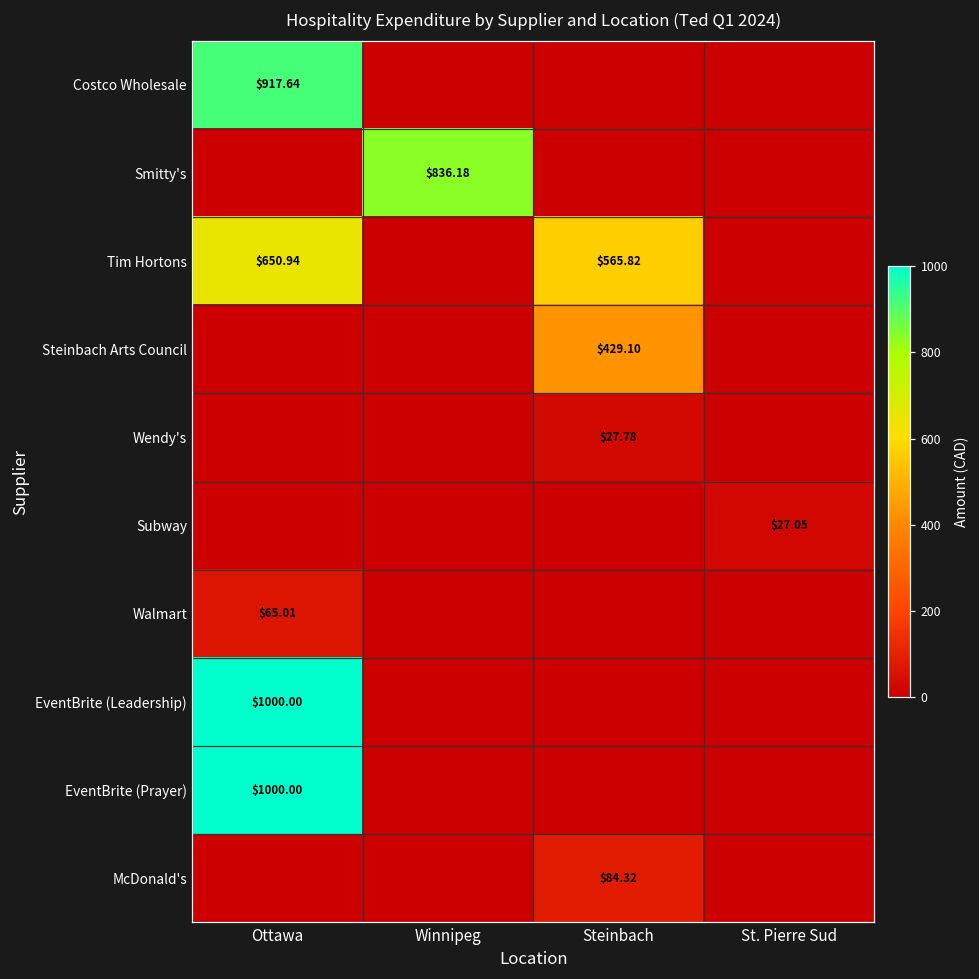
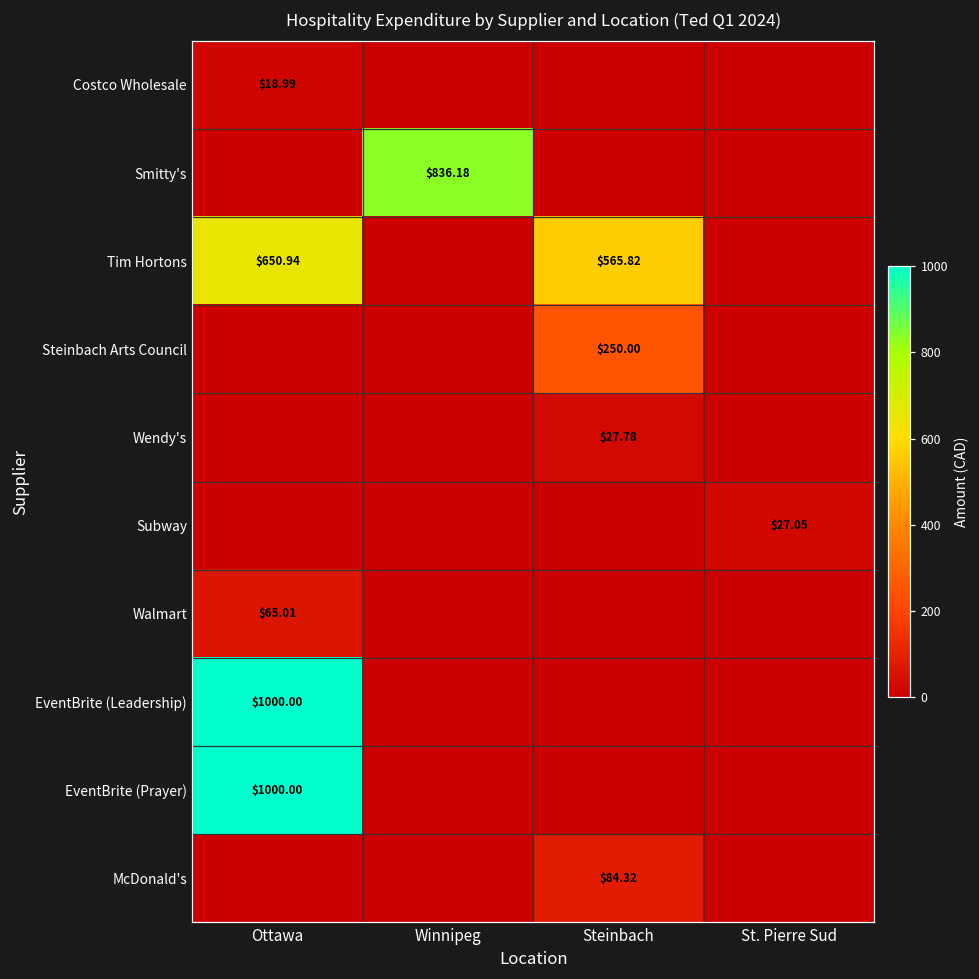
Costco Wholesale, Ottawa: $917.64 -> $18.99
Steinbach Arts Council, Steinbach: $429.10 -> $250.00
